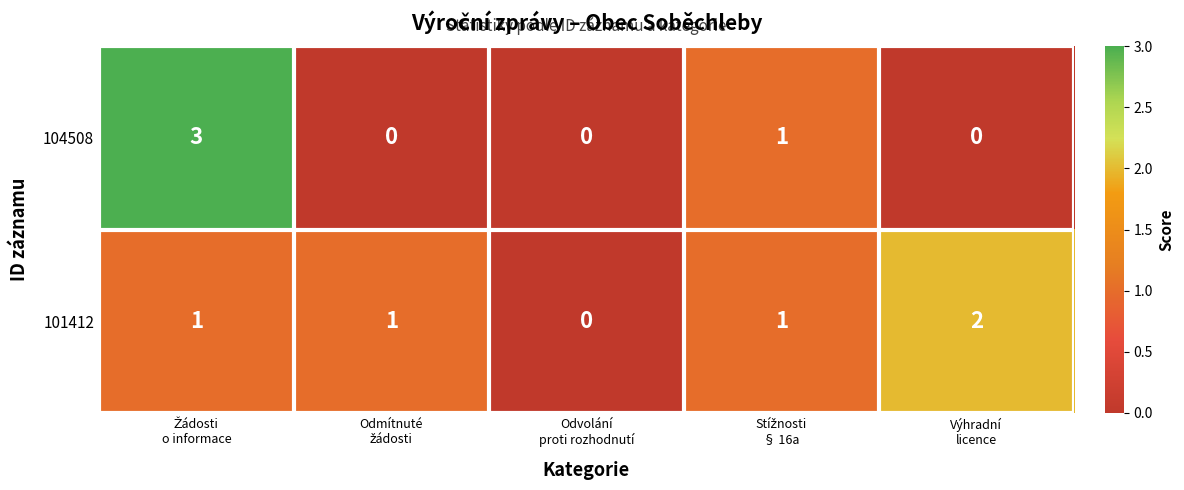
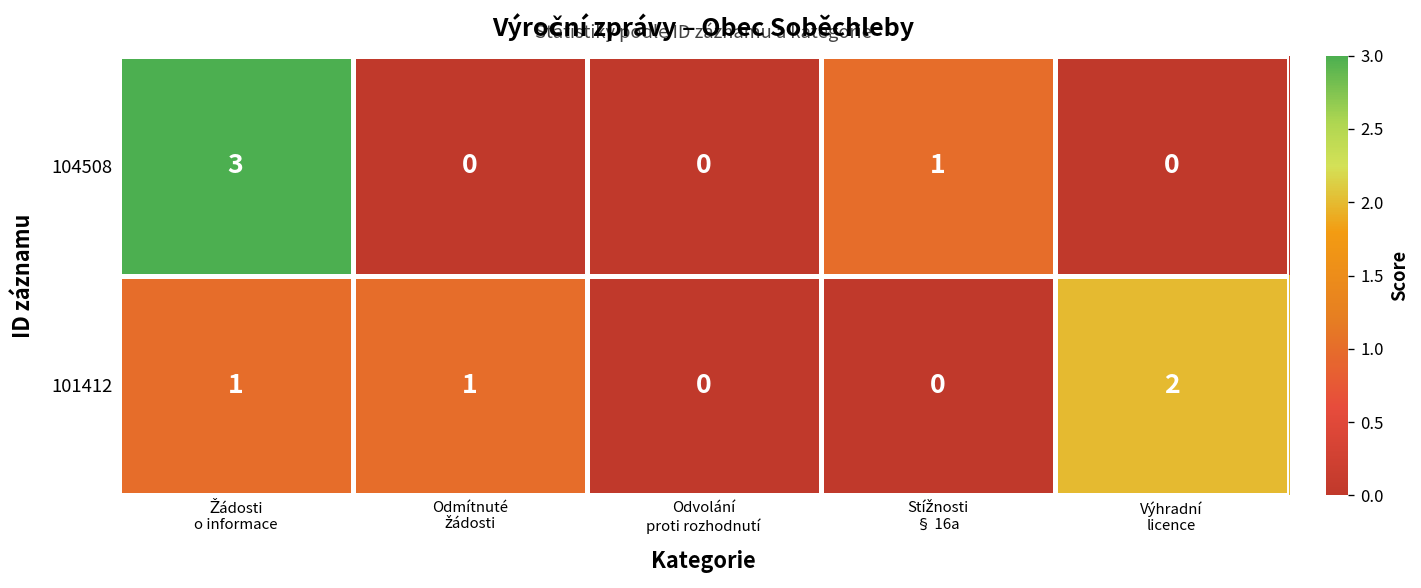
101412, Stížnosti § 16a: 1 -> 0
